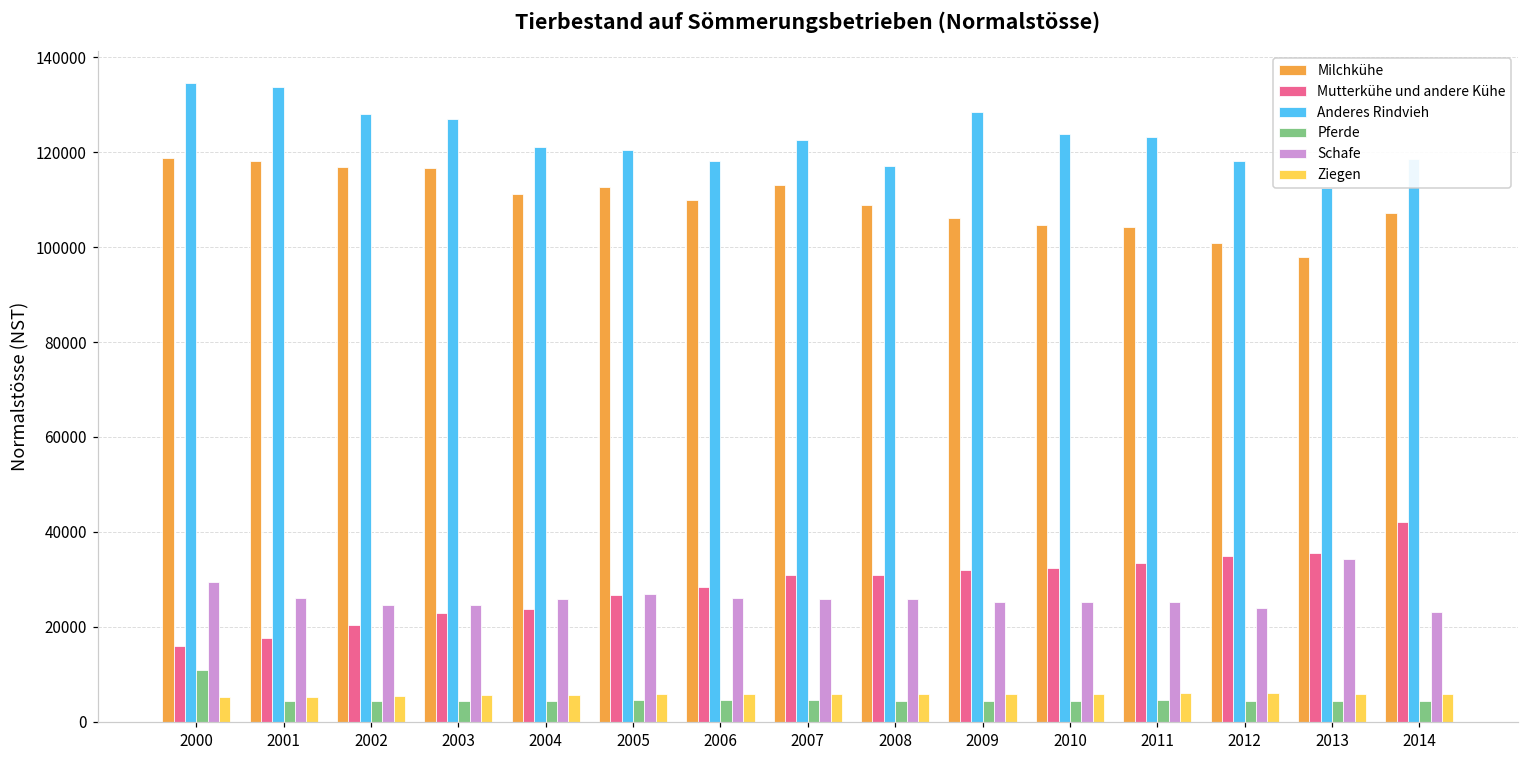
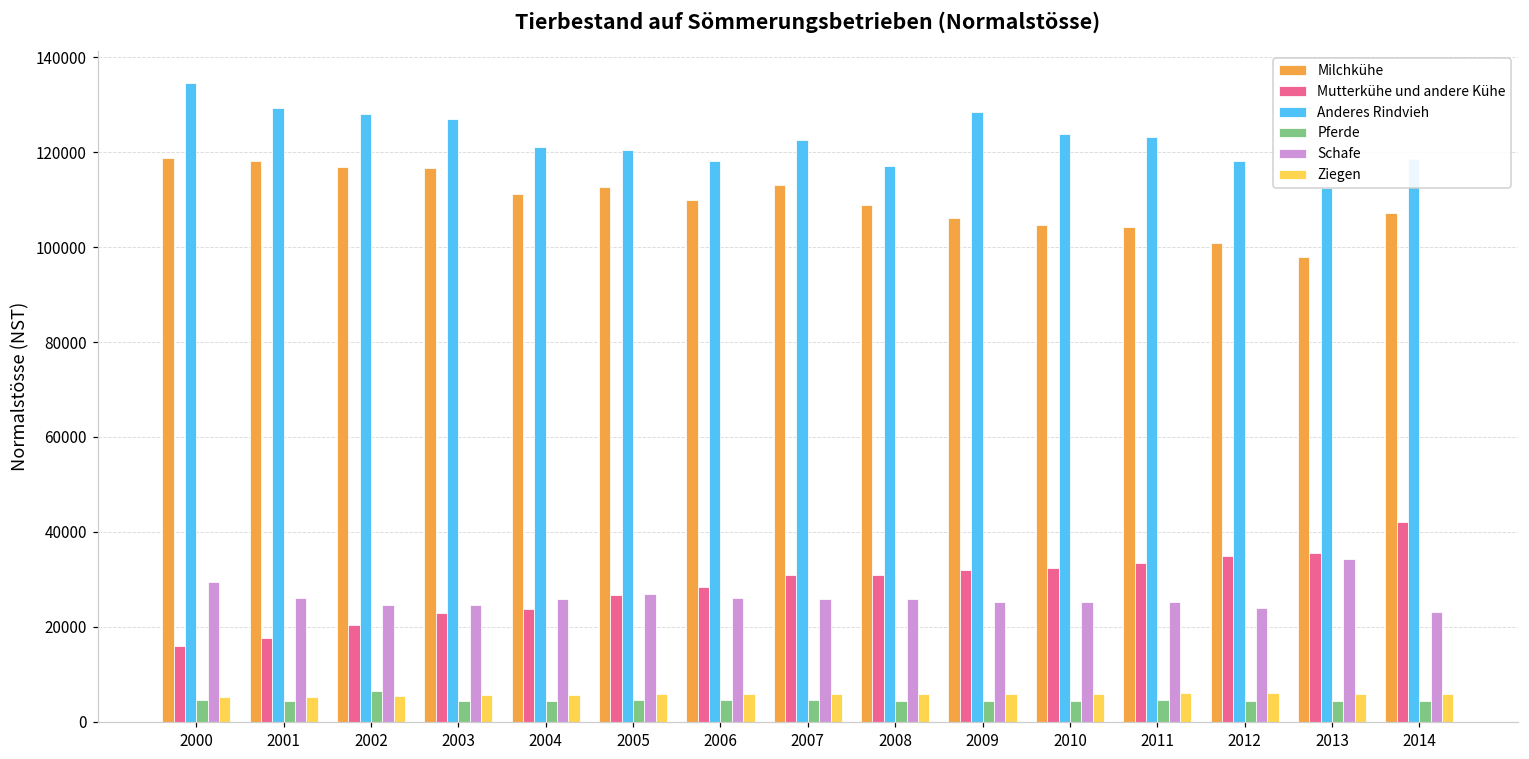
Pferde, 2000: 11000 -> 5000
Anderes Rindvieh, 2001: 134000 -> 129000
Pferde, 2002: 4000 -> 7000
